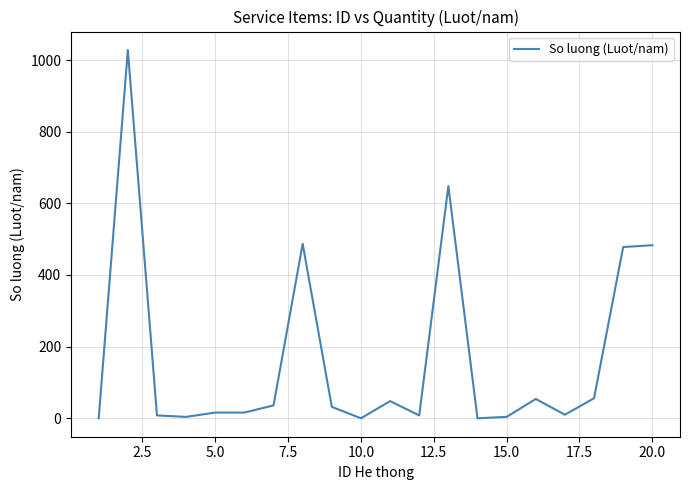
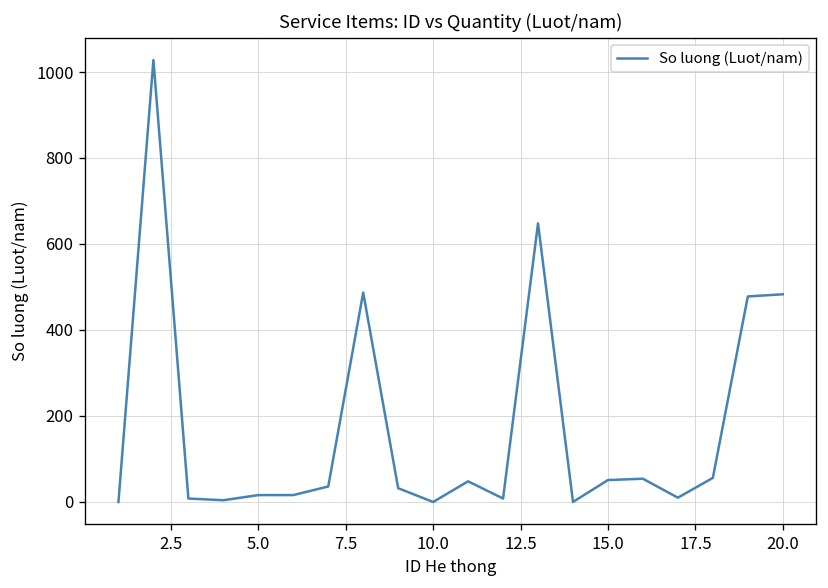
15.0: 0 -> 50
